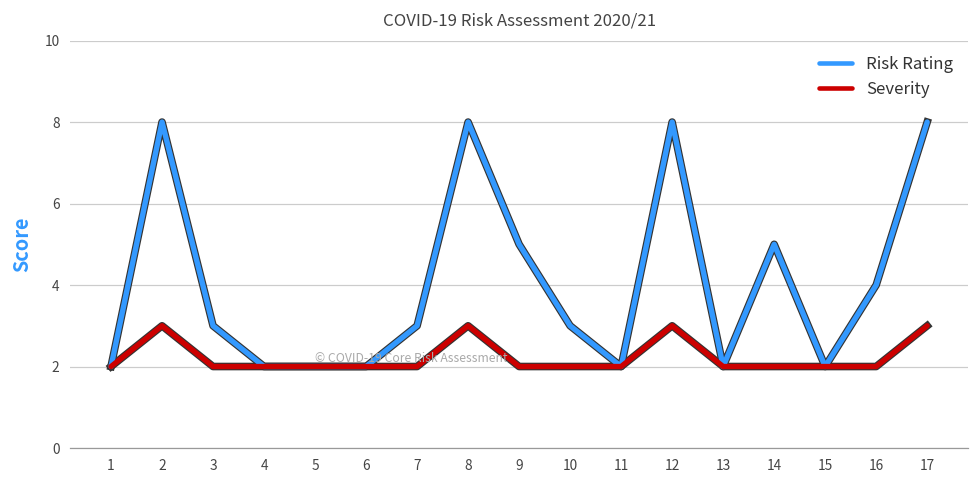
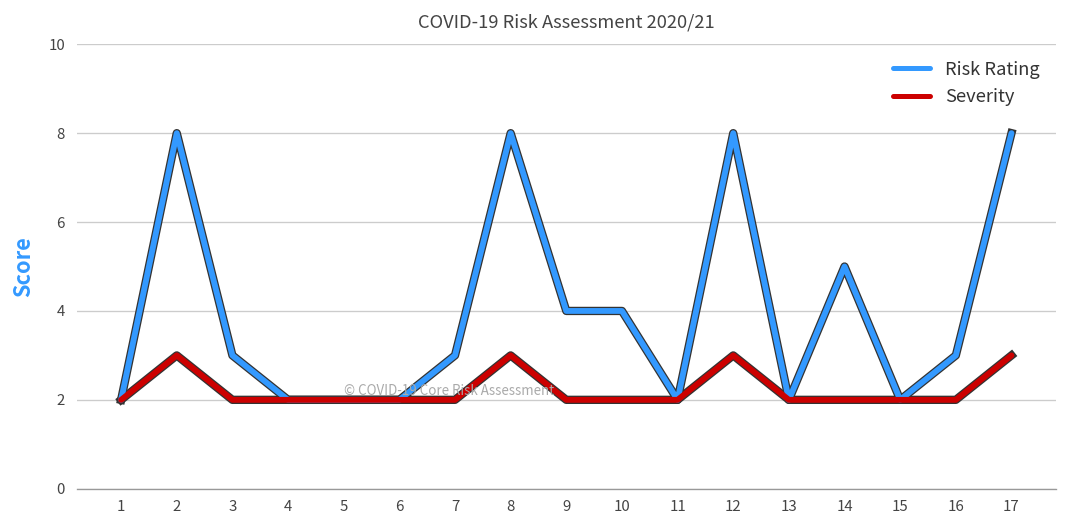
Risk Rating, 9: 5 -> 4
Risk Rating, 10: 3 -> 4
Risk Rating, 16: 4 -> 3
